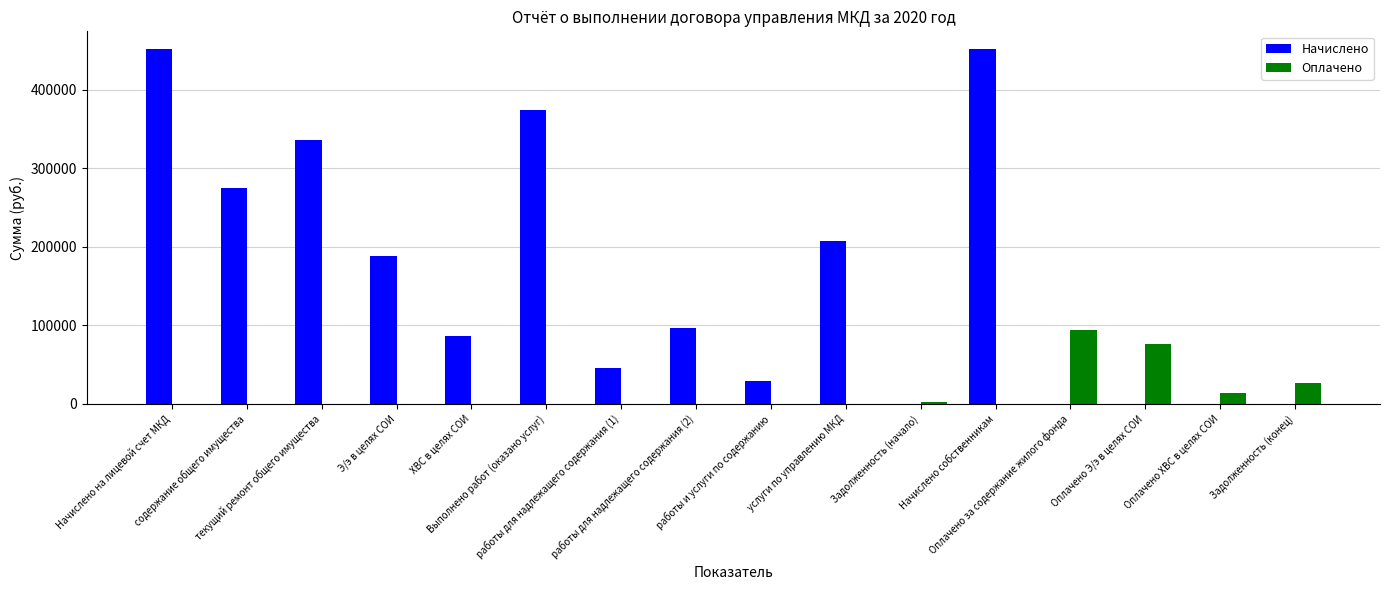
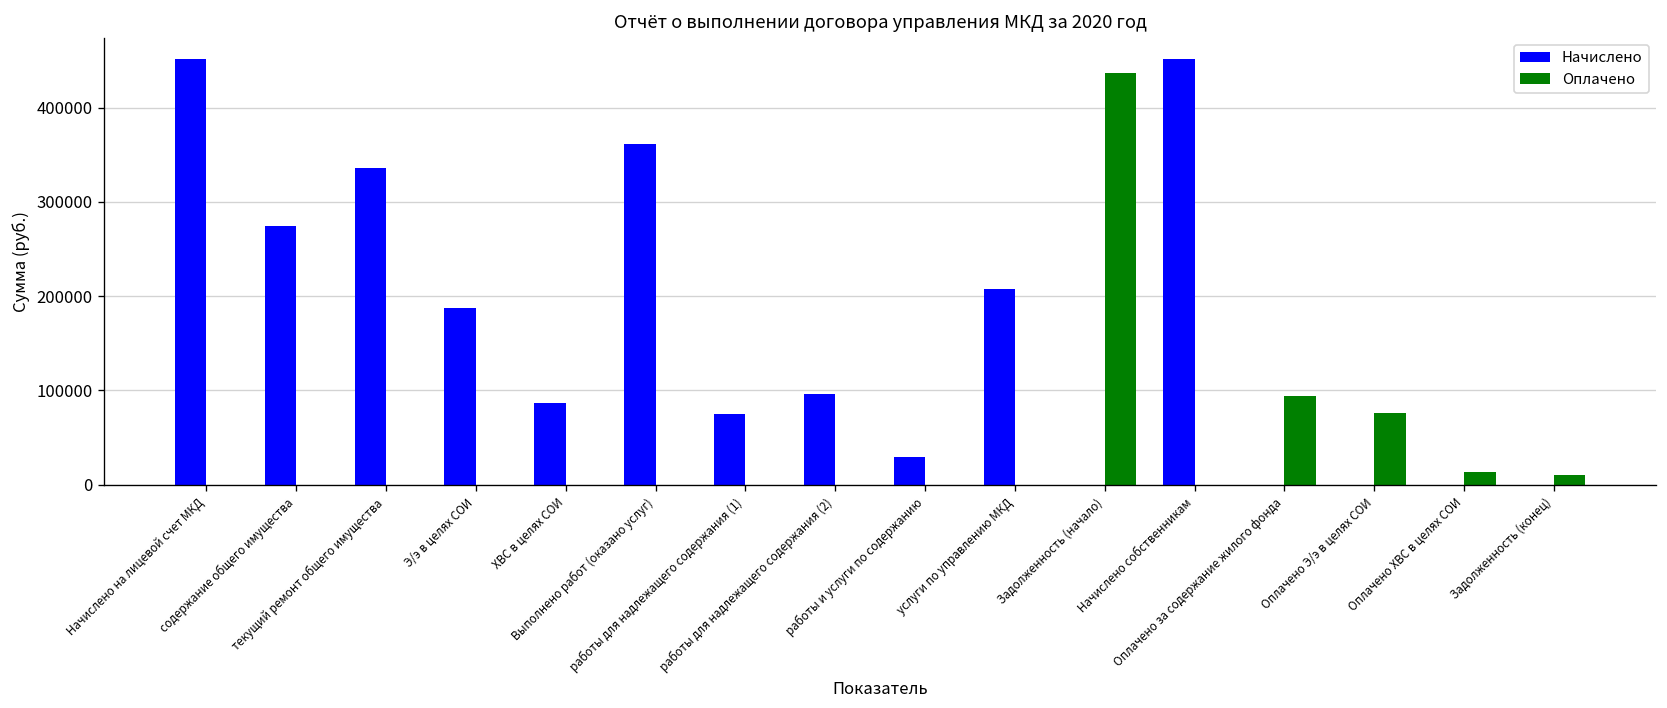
Начислено, Выполнено работ (оказано услуг): 370000 -> 360000
Начислено, работы для надлежащего содержания (1): 50000 -> 70000
Оплачено, Задолженность (начало): 0 -> 440000
Оплачено, Задолженность (конец): 30000 -> 10000
